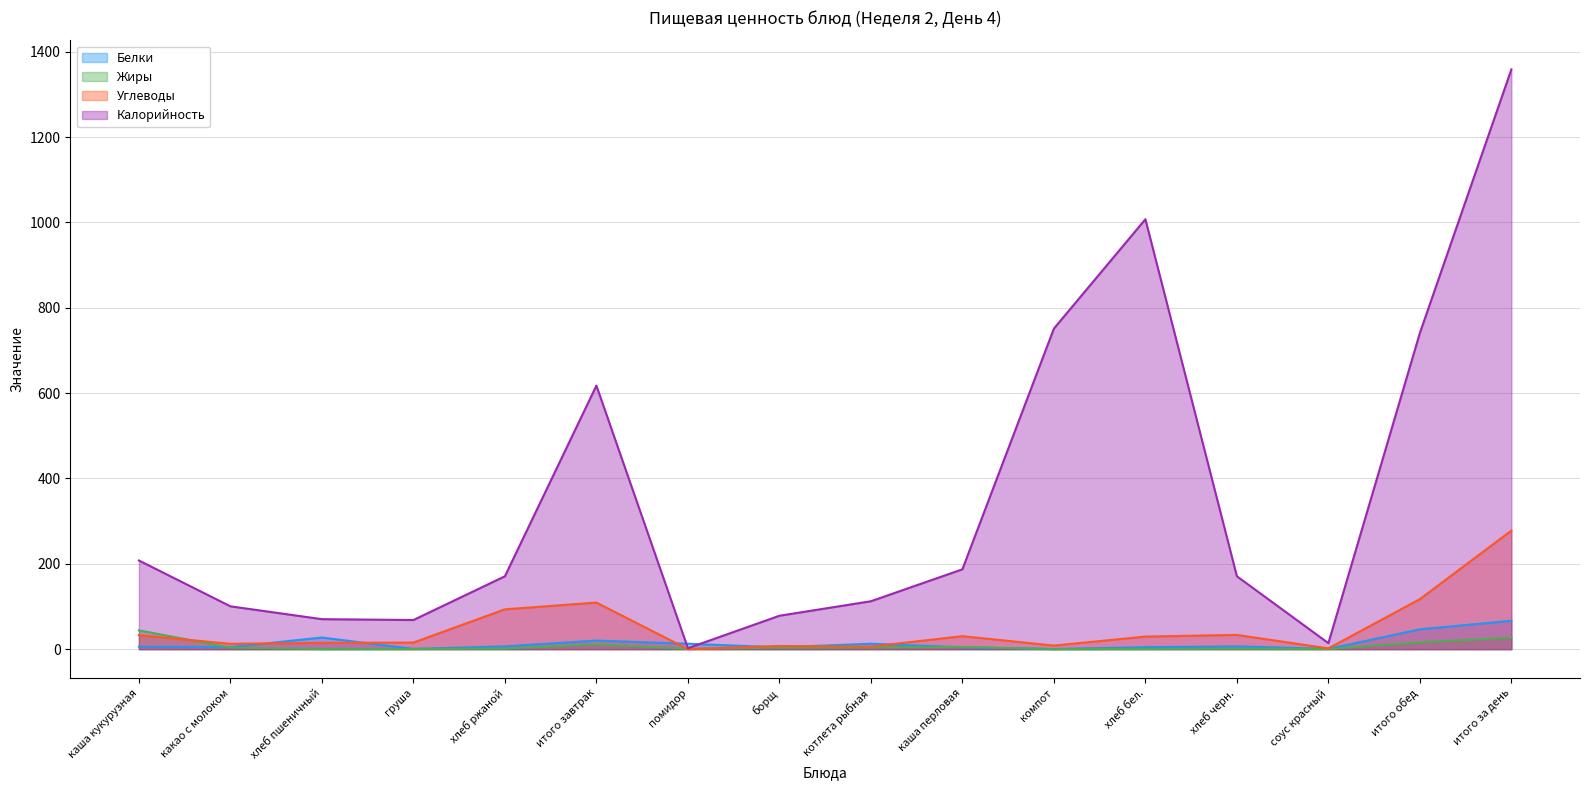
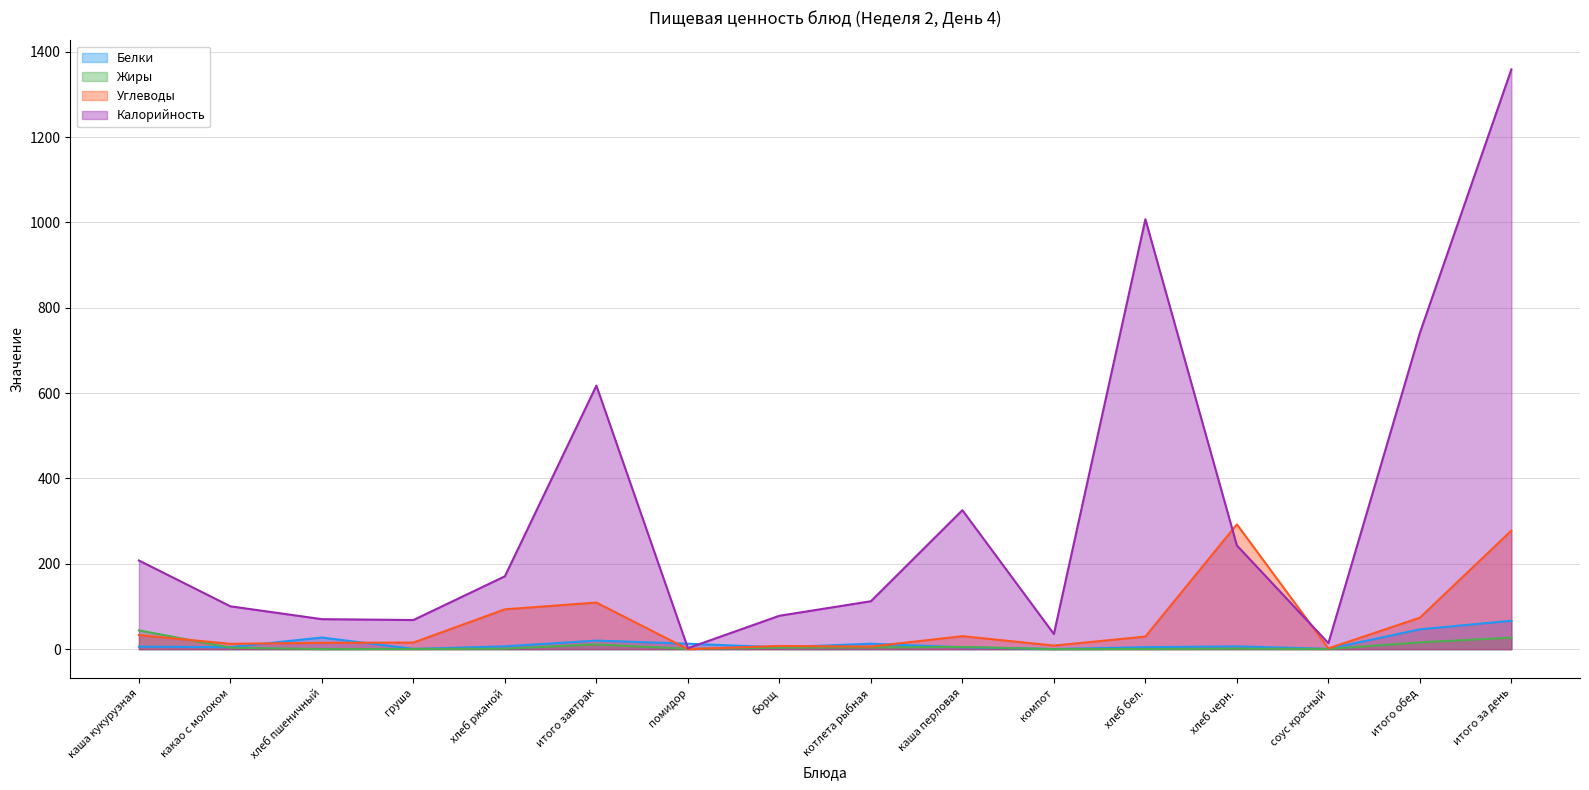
Калорийность, каша перловая: 190 -> 330
Калорийность, компот: 750 -> 40
Углеводы, хлеб черн.: 30 -> 290
Калорийность, хлеб черн.: 170 -> 240
Углеводы, итого обед: 120 -> 70
